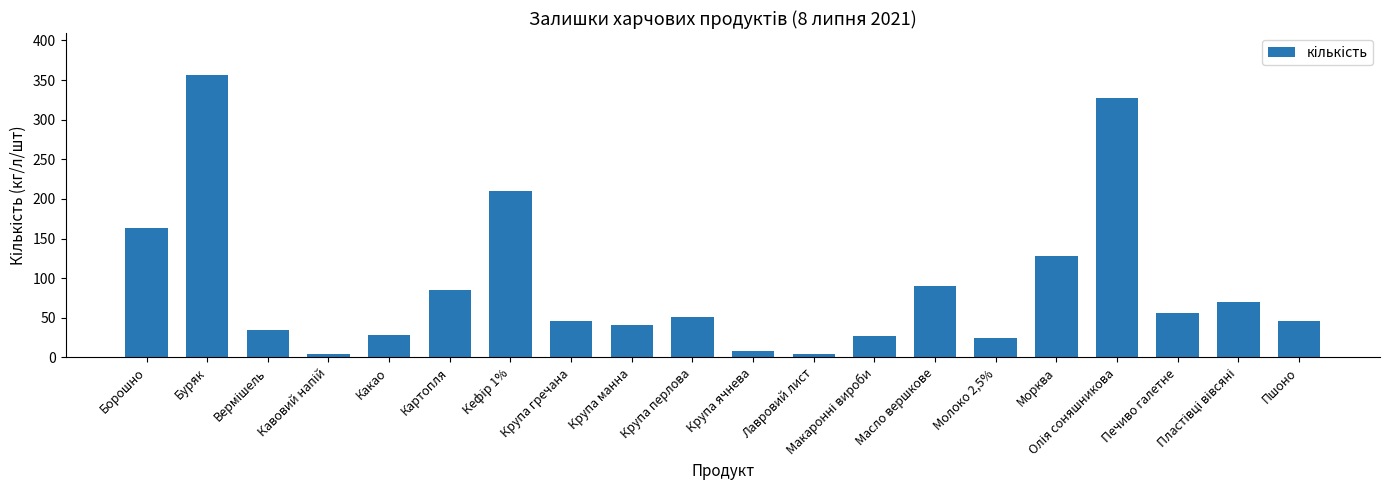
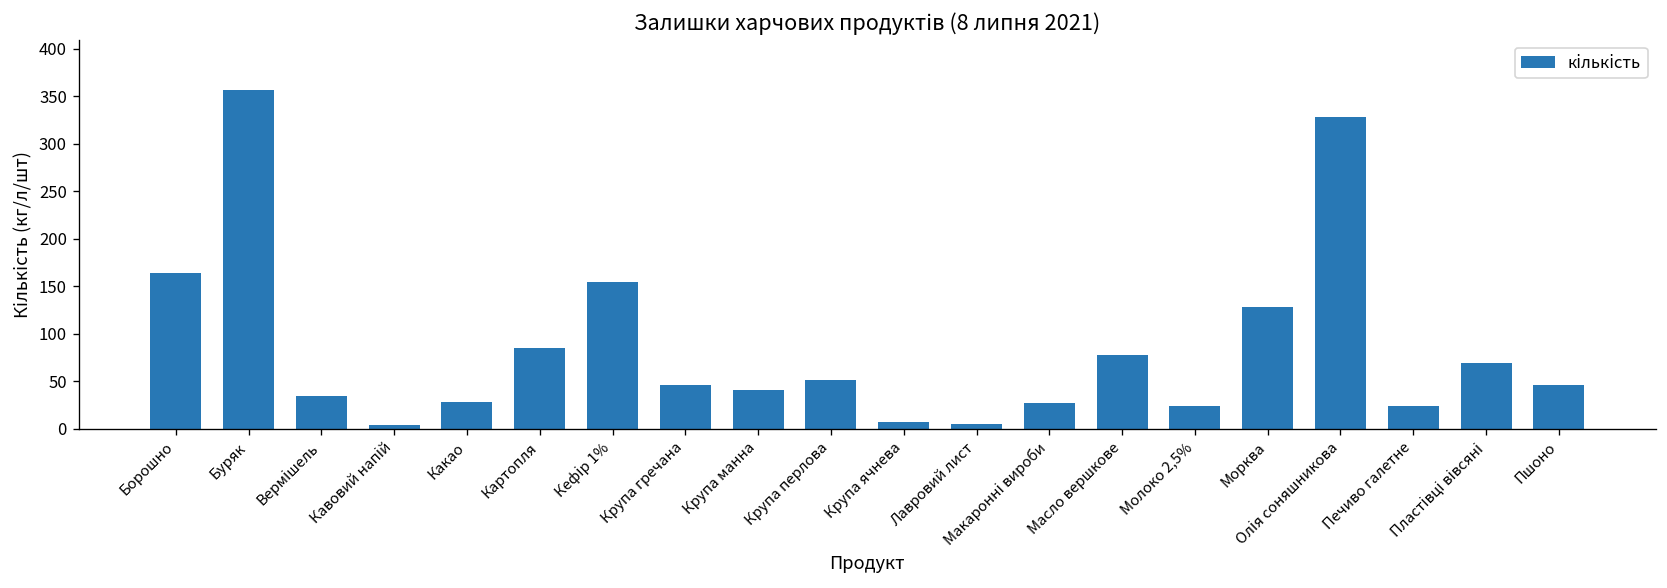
Кефір 1%: 210 -> 150
Масло вершкове: 90 -> 80
Печиво галетне: 60 -> 20
